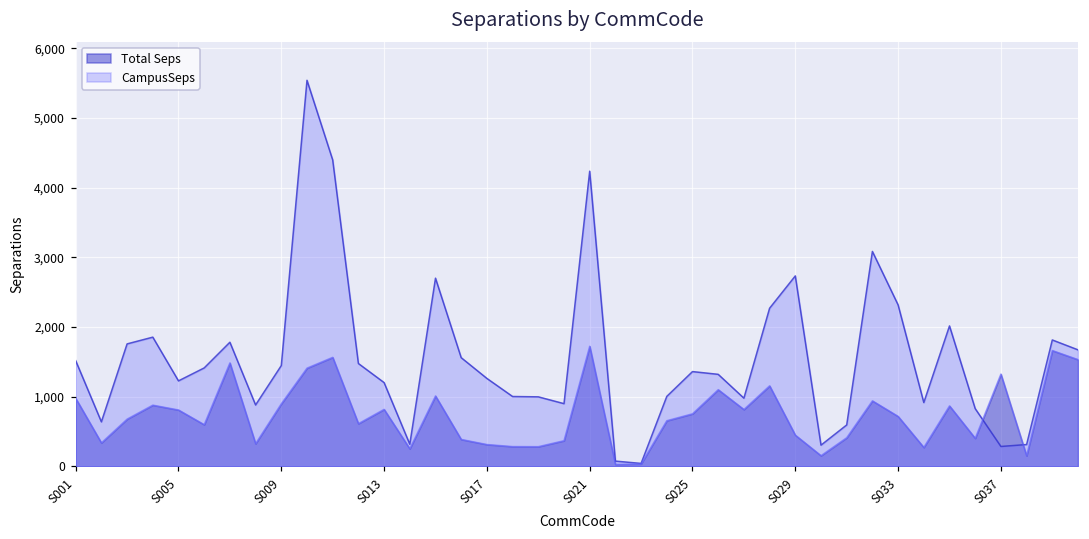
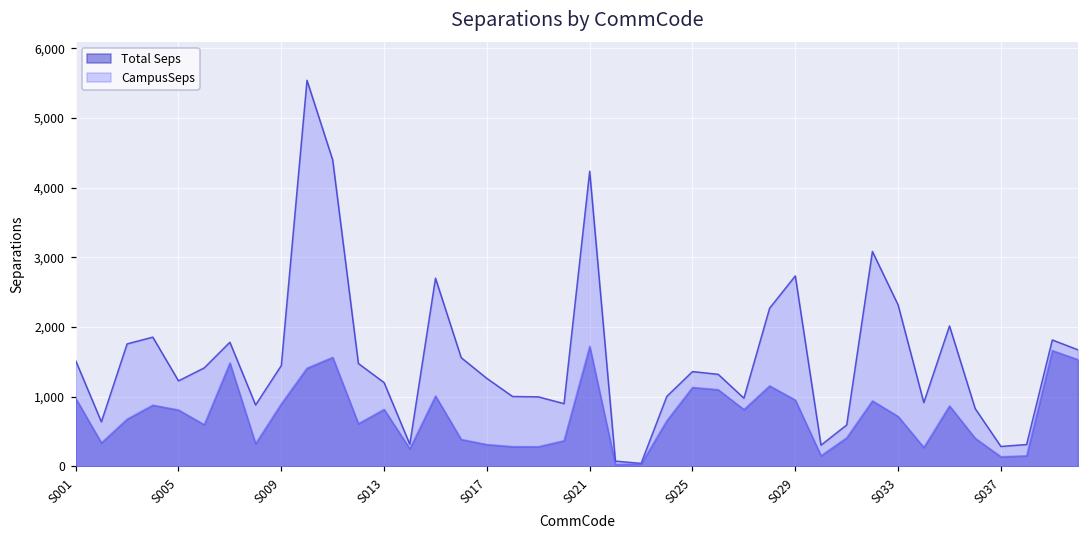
Total Seps, S025: 800 -> 1,100
Total Seps, S029: 400 -> 1,000
Total Seps, S037: 1,300 -> 100
